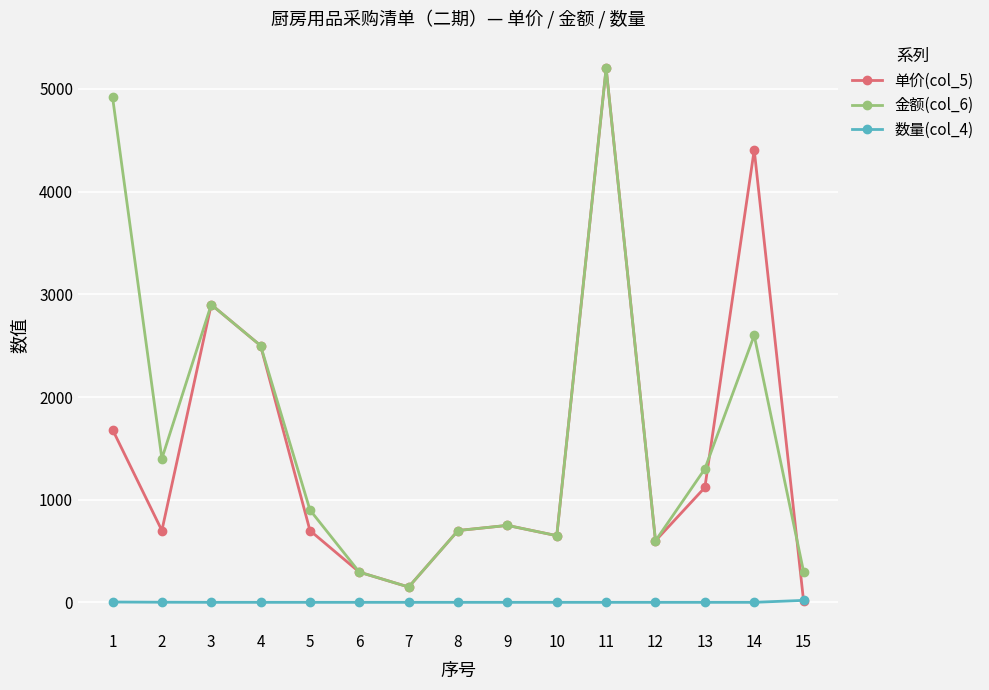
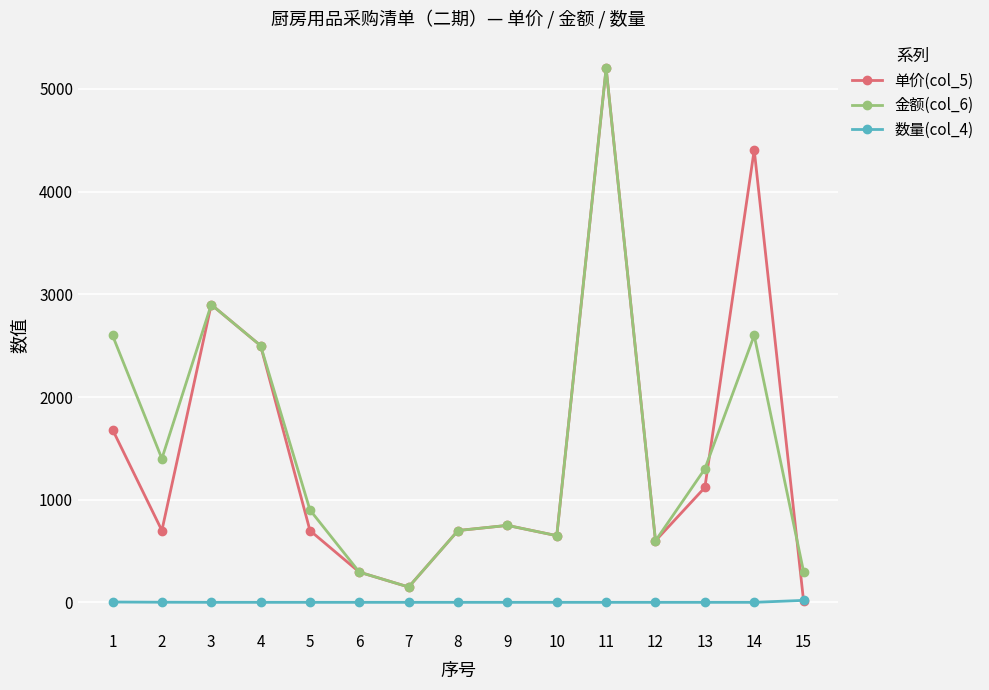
金额(col_6), 1: 4920 -> 2600
